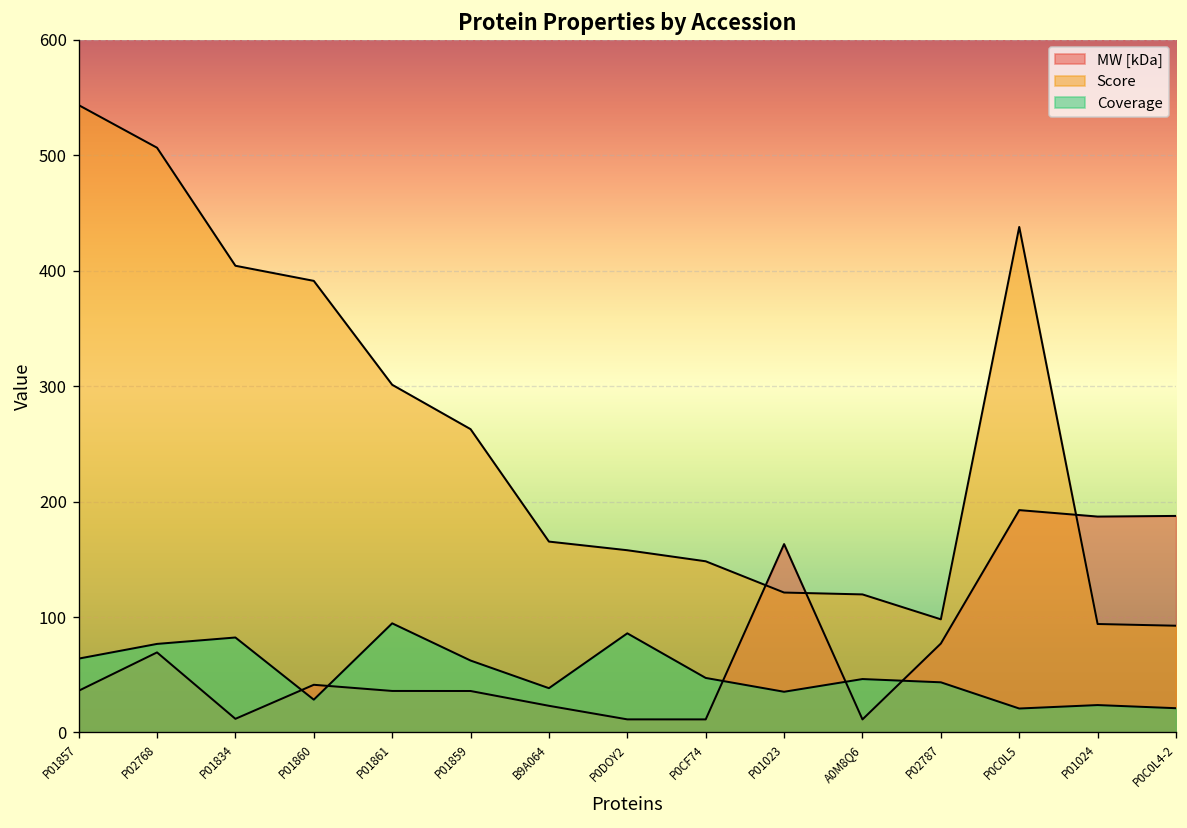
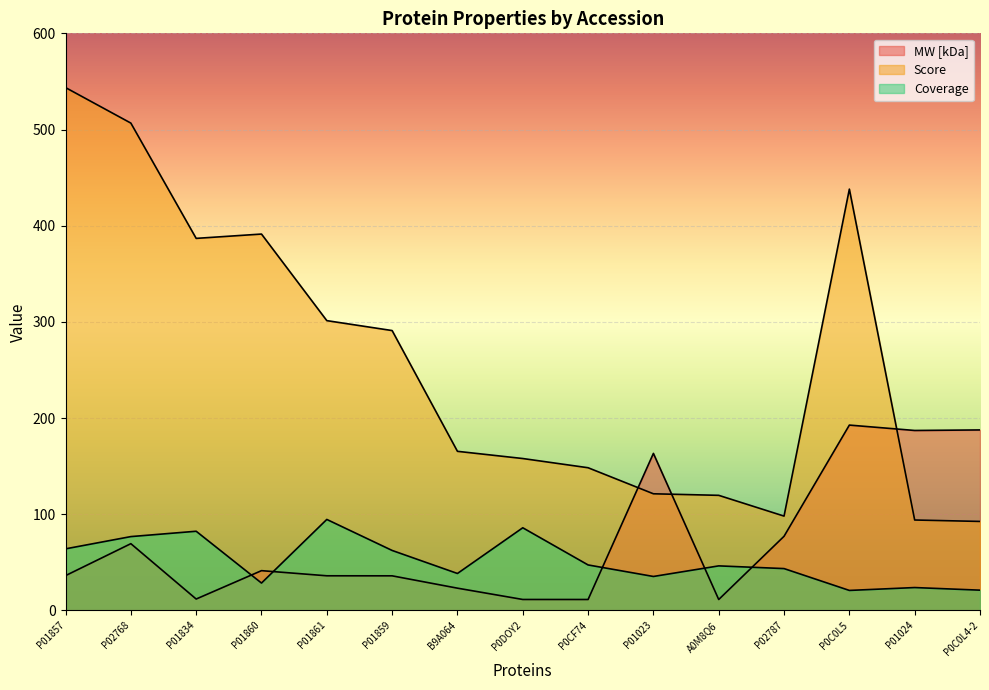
Score, P01834: 400 -> 390
Score, P01859: 260 -> 290
